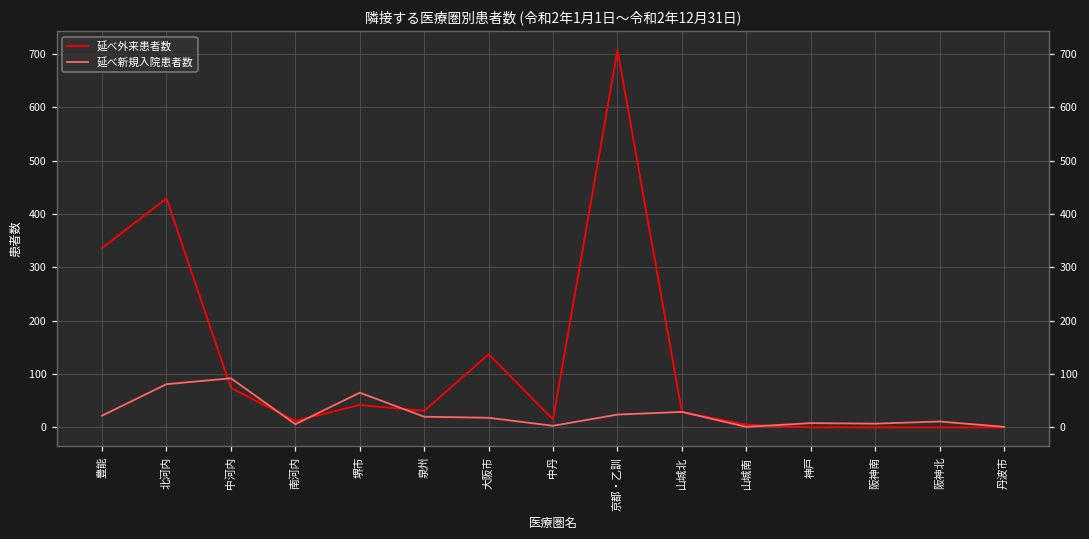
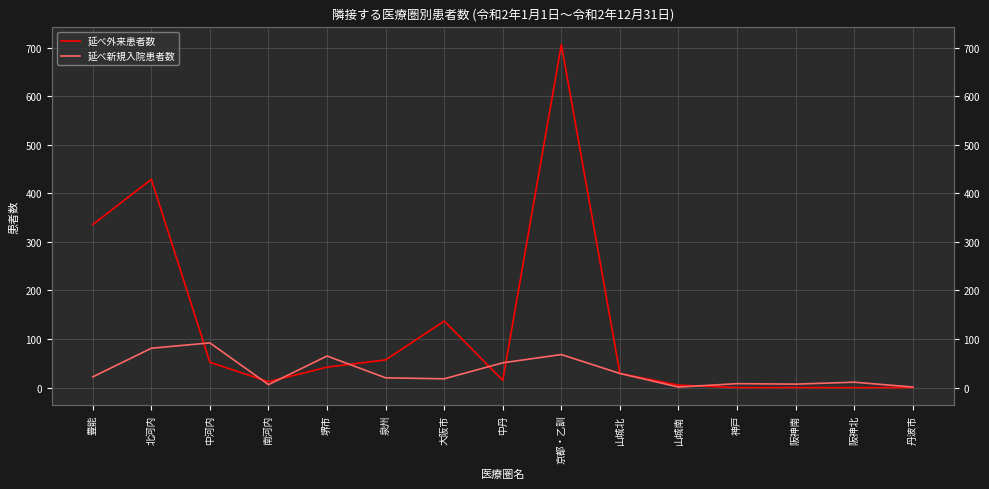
延べ外来患者数, 中河内: 70 -> 50
延べ外来患者数, 泉州: 30 -> 60
延べ新規入院患者数, 中丹: 0 -> 50
延べ新規入院患者数, 京都・乙訓: 20 -> 70
